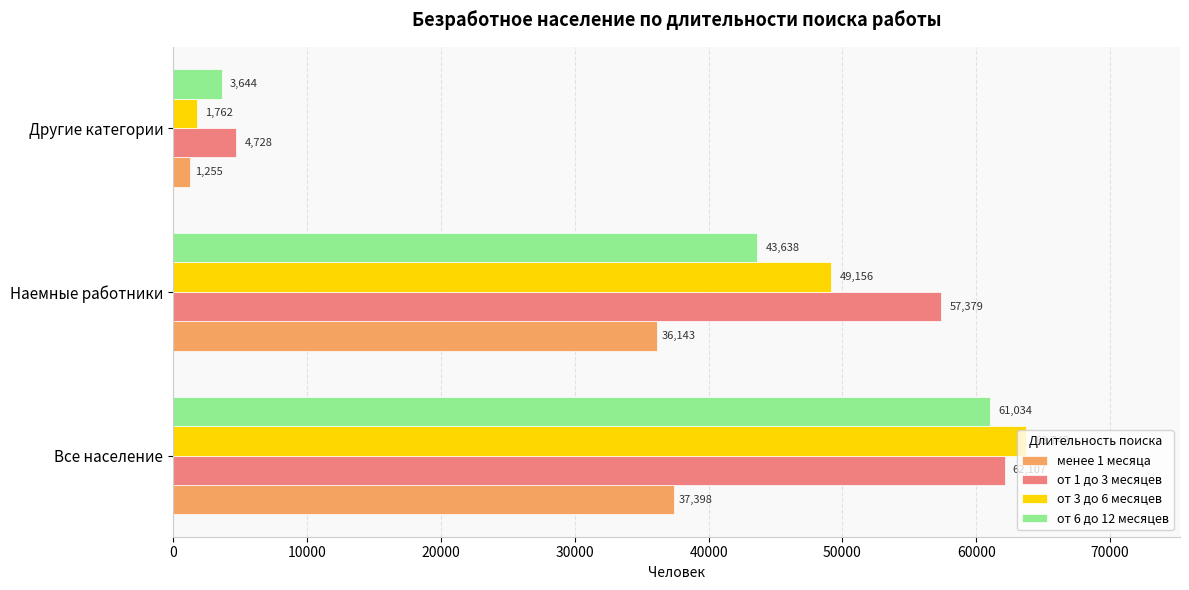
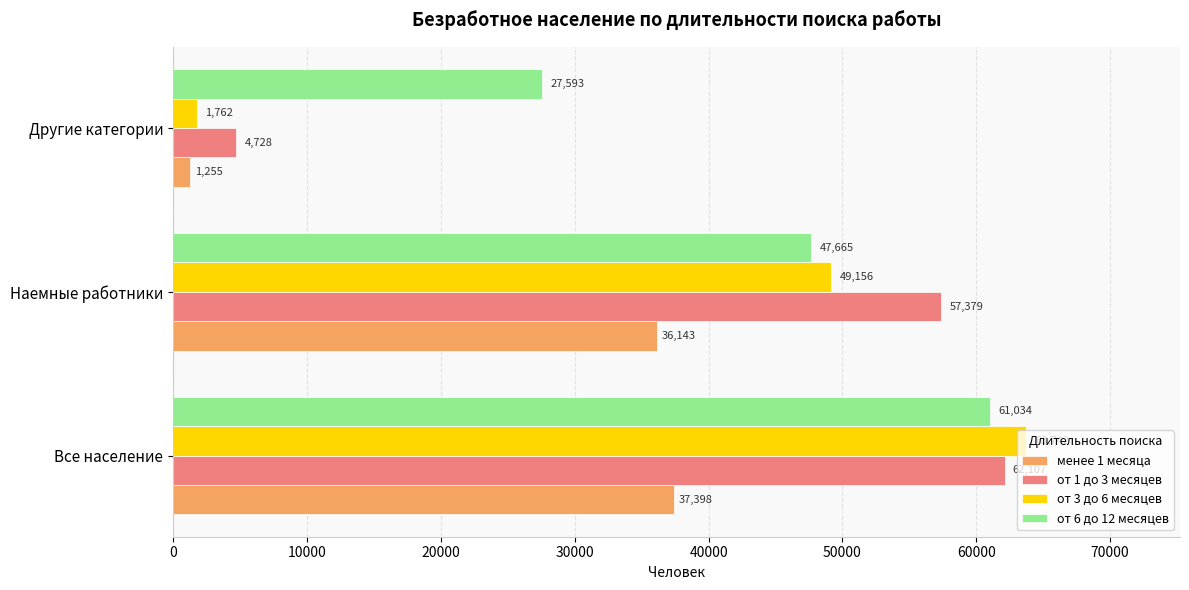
от 6 до 12 месяцев, Другие категории: 3,644 -> 27,593
от 6 до 12 месяцев, Наемные работники: 43,638 -> 47,665
